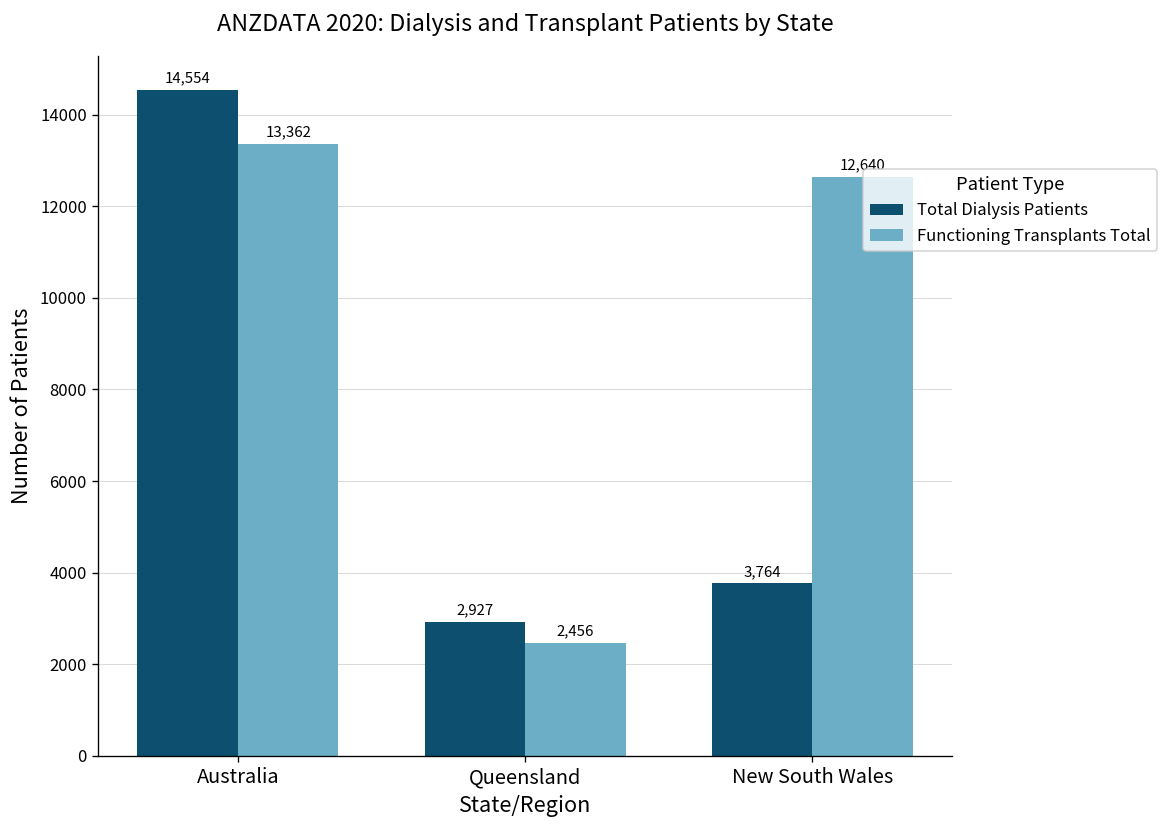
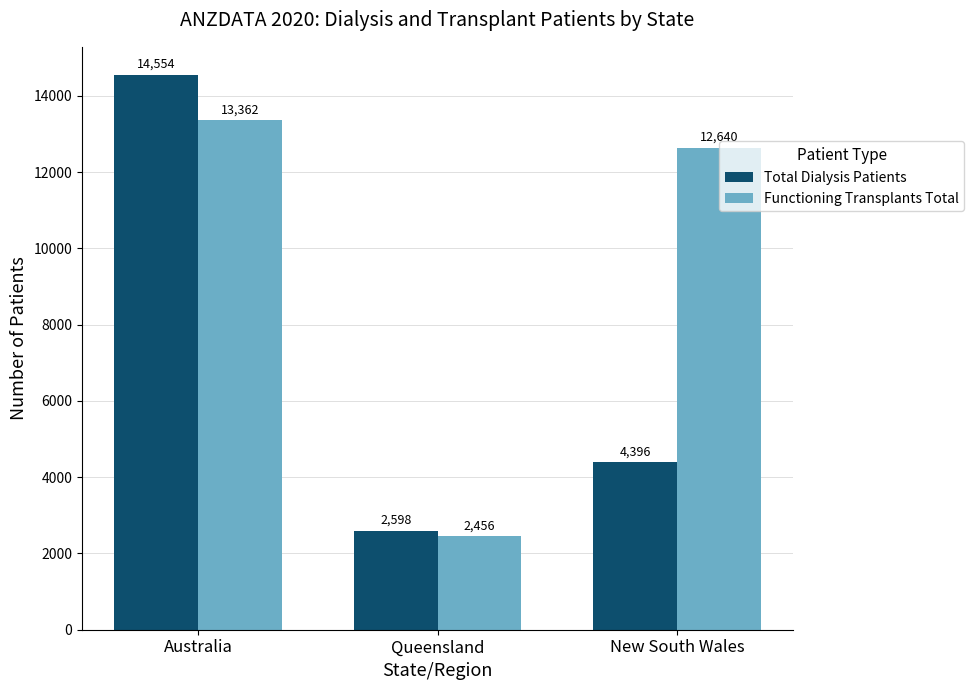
Total Dialysis Patients, Queensland: 2,927 -> 2,598
Total Dialysis Patients, New South Wales: 3,764 -> 4,396
